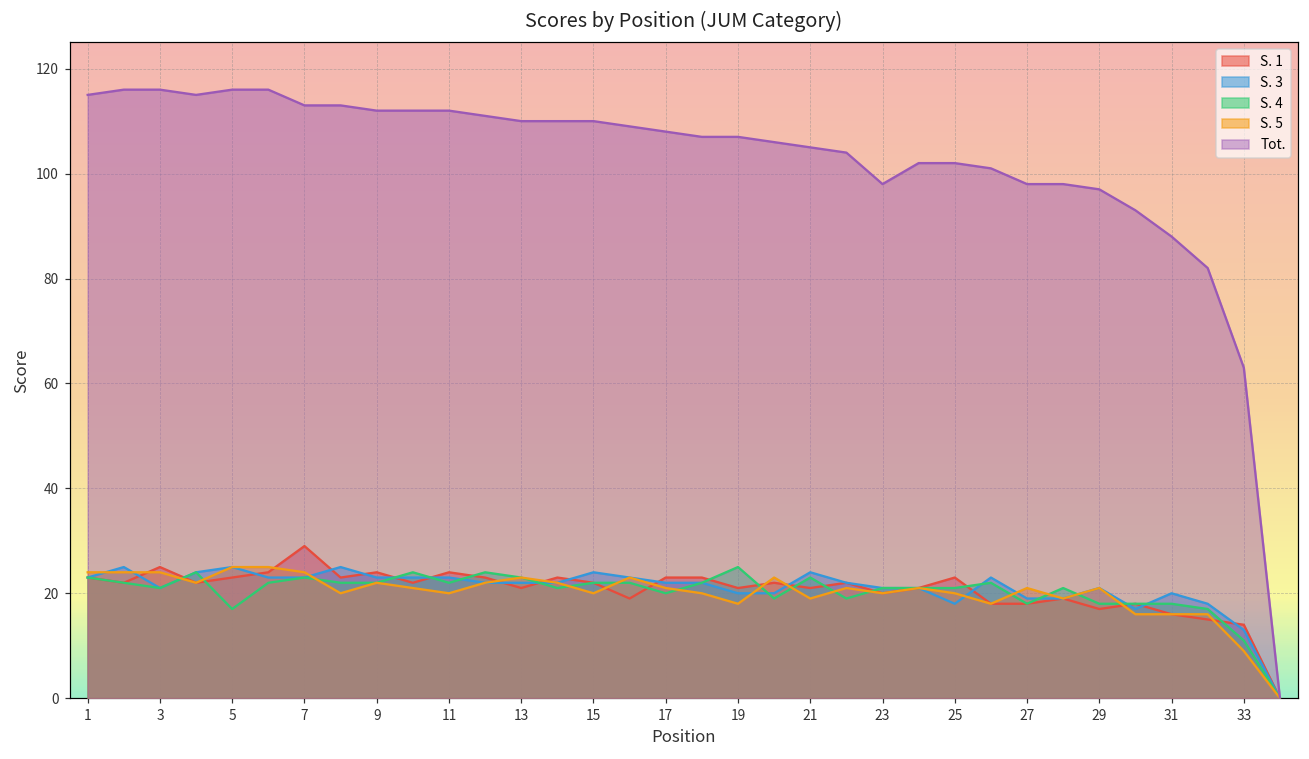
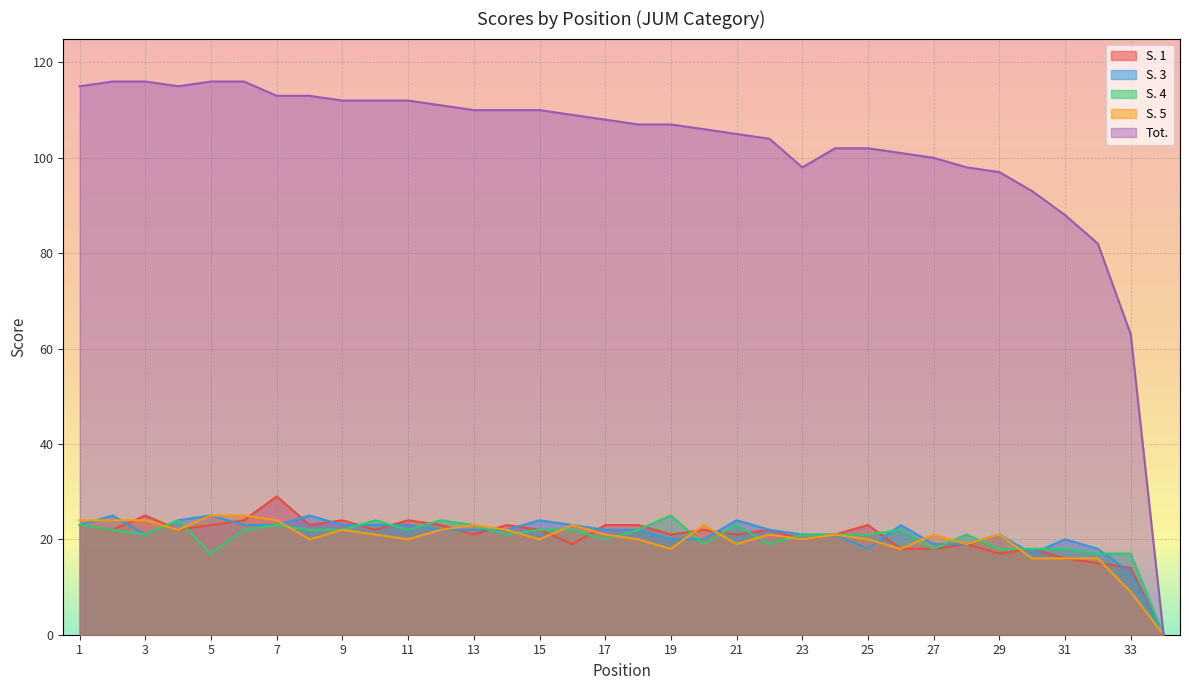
Tot., 27: 98 -> 100
S. 4, 33: 11 -> 17
